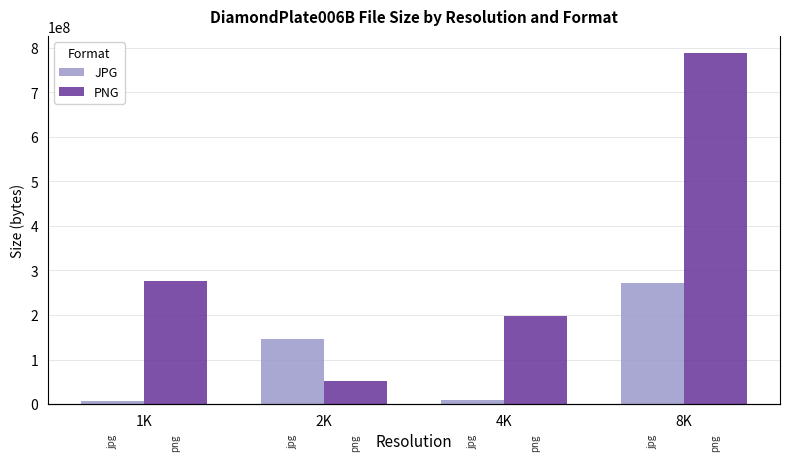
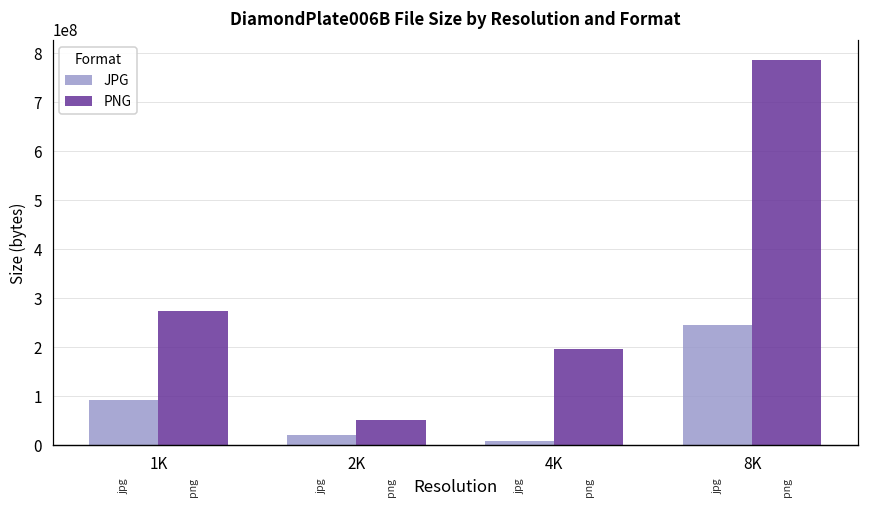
JPG, 1K: 10000000 -> 90000000
JPG, 2K: 150000000 -> 20000000
JPG, 8K: 270000000 -> 250000000
